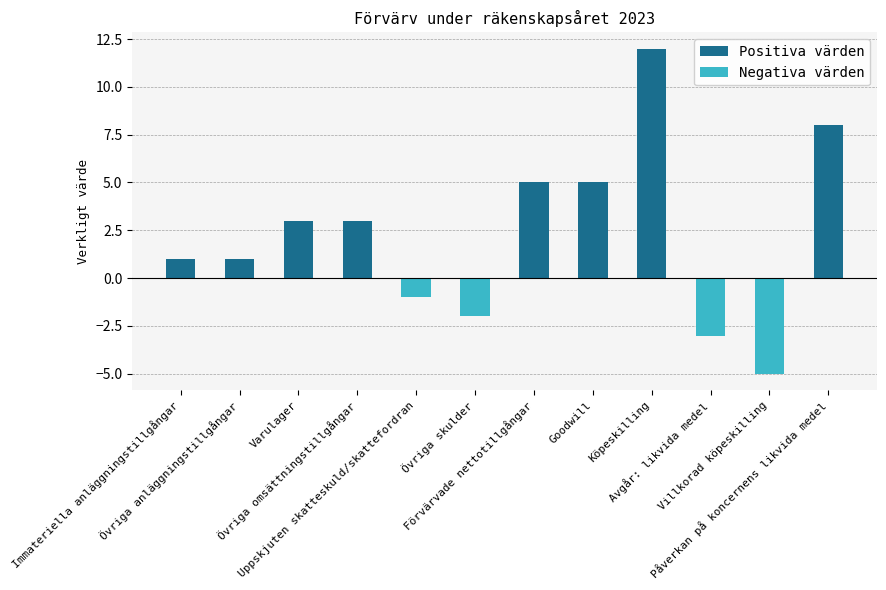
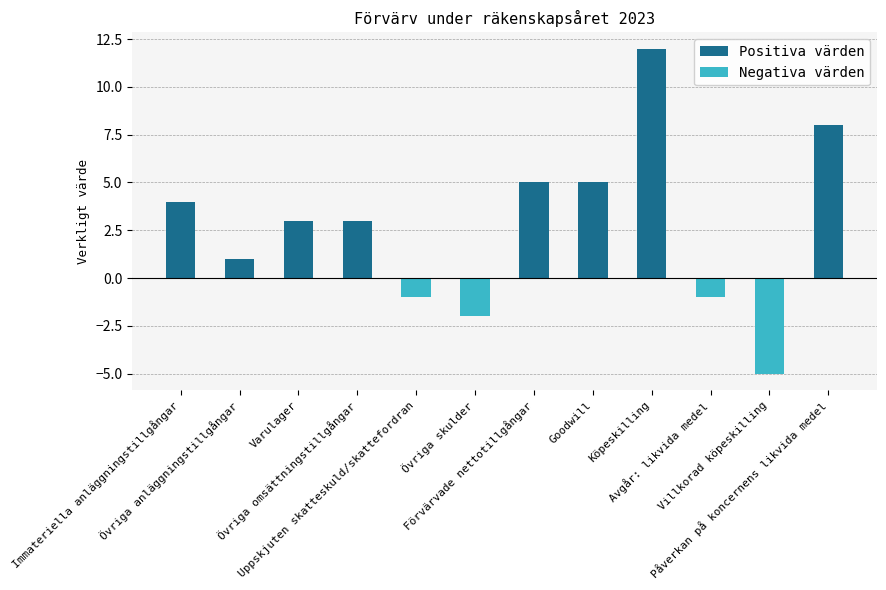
Positiva värden, Immateriella anläggningstillgångar: 1 -> 4
Negativa värden, Avgår: likvida medel: -3 -> -1
